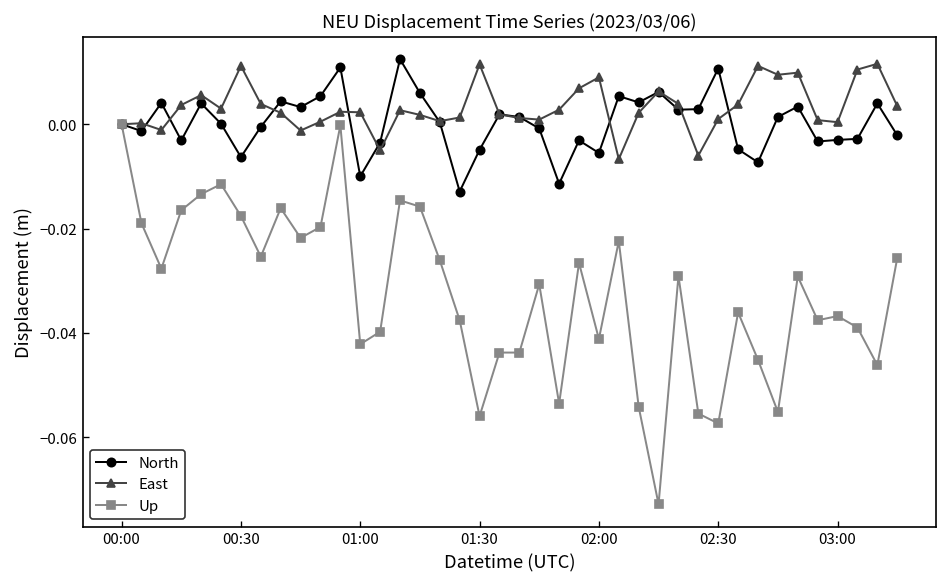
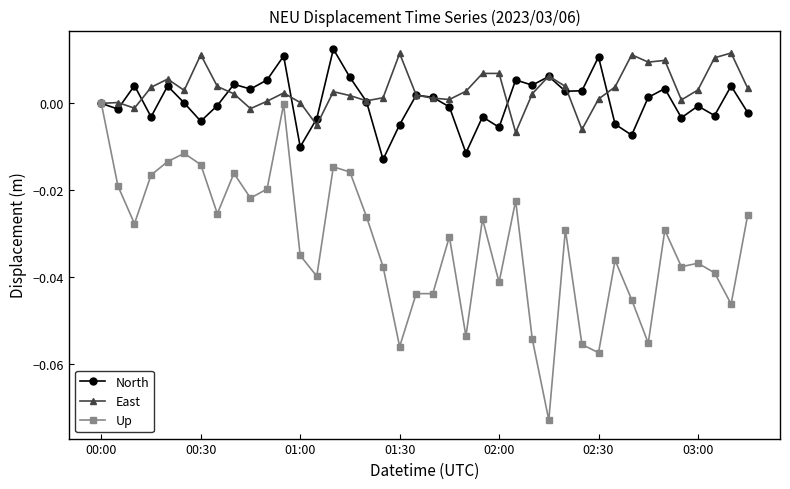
North, 00:30: -0.006 -> -0.004
Up, 00:30: -0.018 -> -0.014
East, 01:00: 0.002 -> 0.000
Up, 01:00: -0.042 -> -0.035
East, 02:00: 0.009 -> 0.007
North, 03:00: -0.003 -> -0.001
East, 03:00: 0.000 -> 0.003
